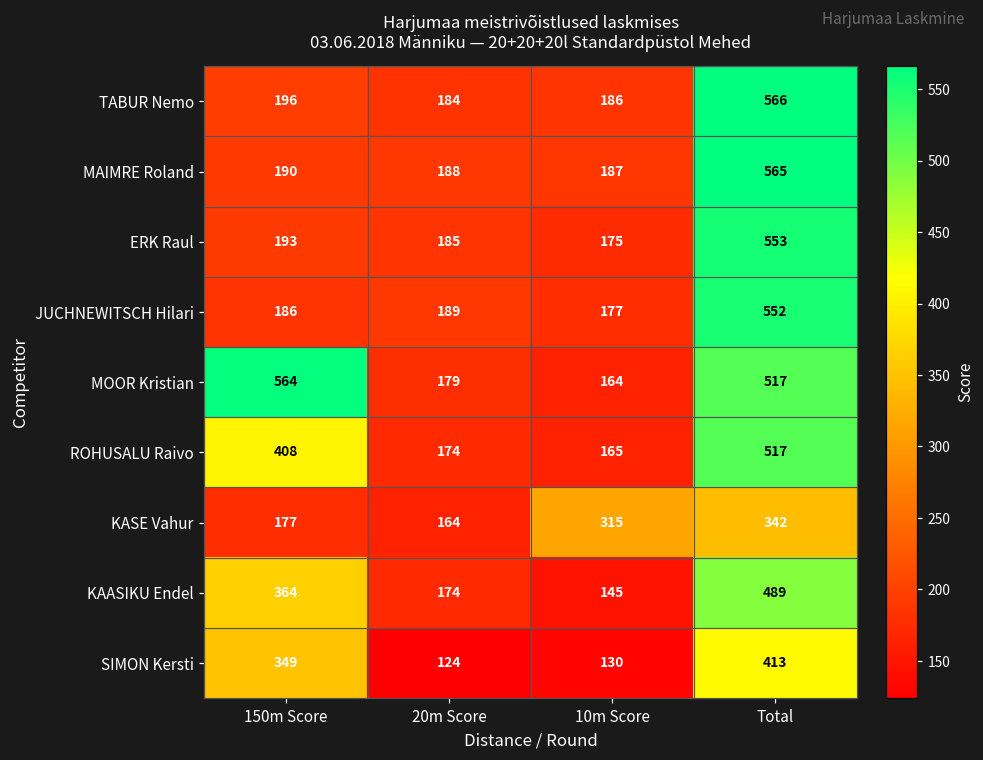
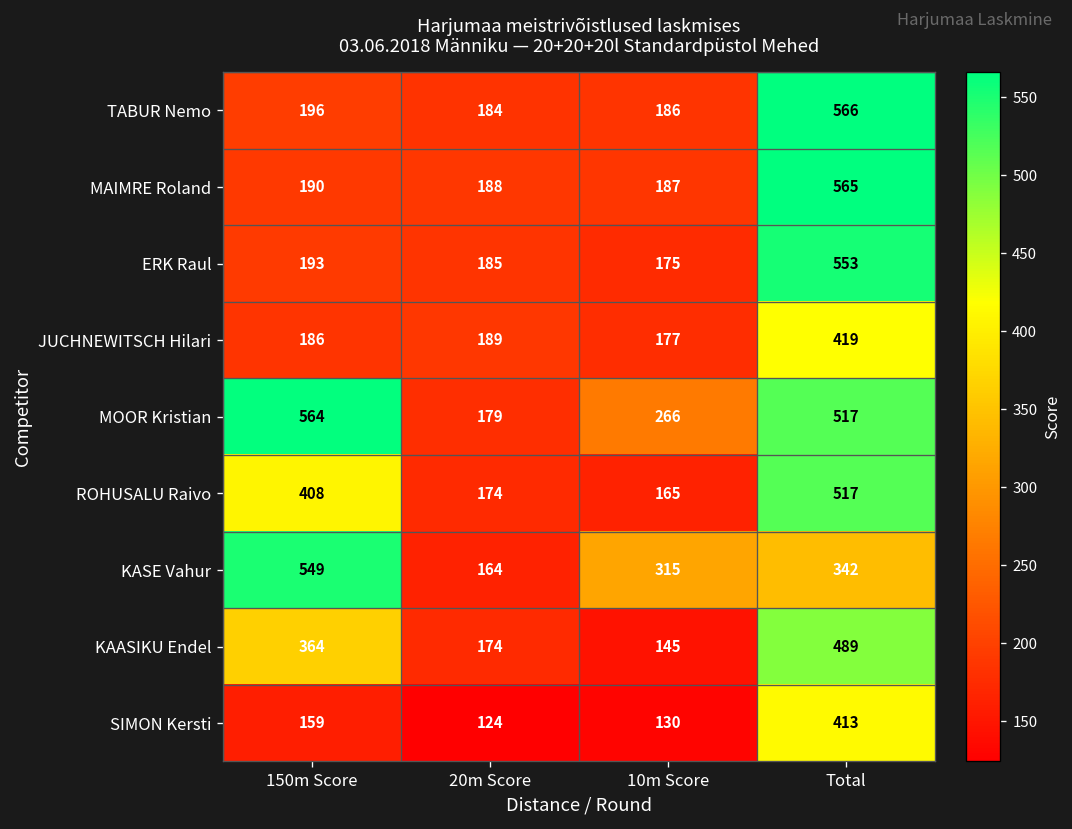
JUCHNEWITSCH Hilari, Total: 552 -> 419
MOOR Kristian, 10m Score: 164 -> 266
KASE Vahur, 150m Score: 177 -> 549
SIMON Kersti, 150m Score: 349 -> 159
